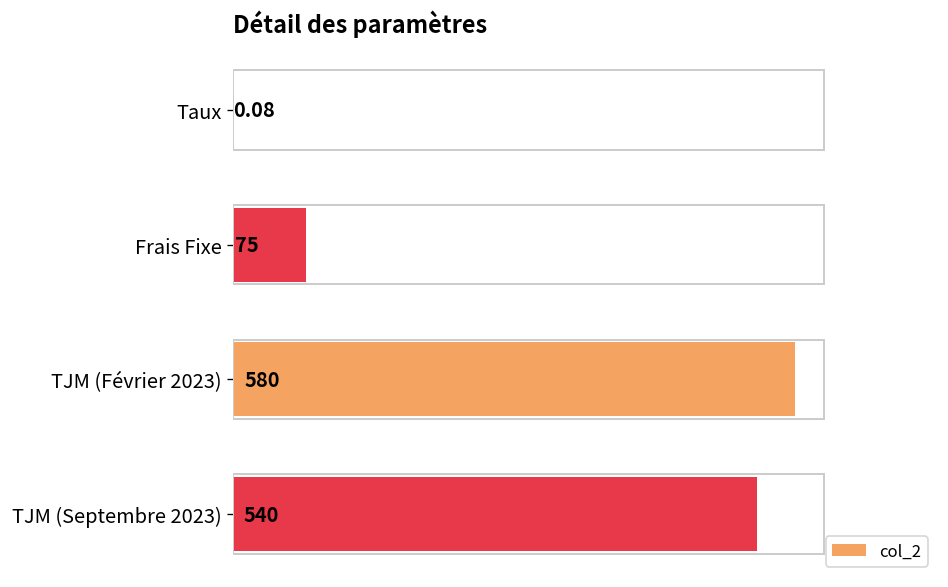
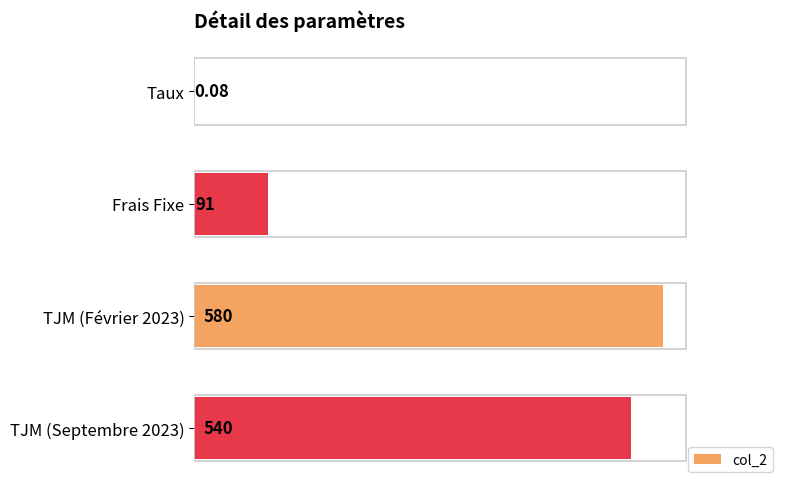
Frais Fixe: 75 -> 91
